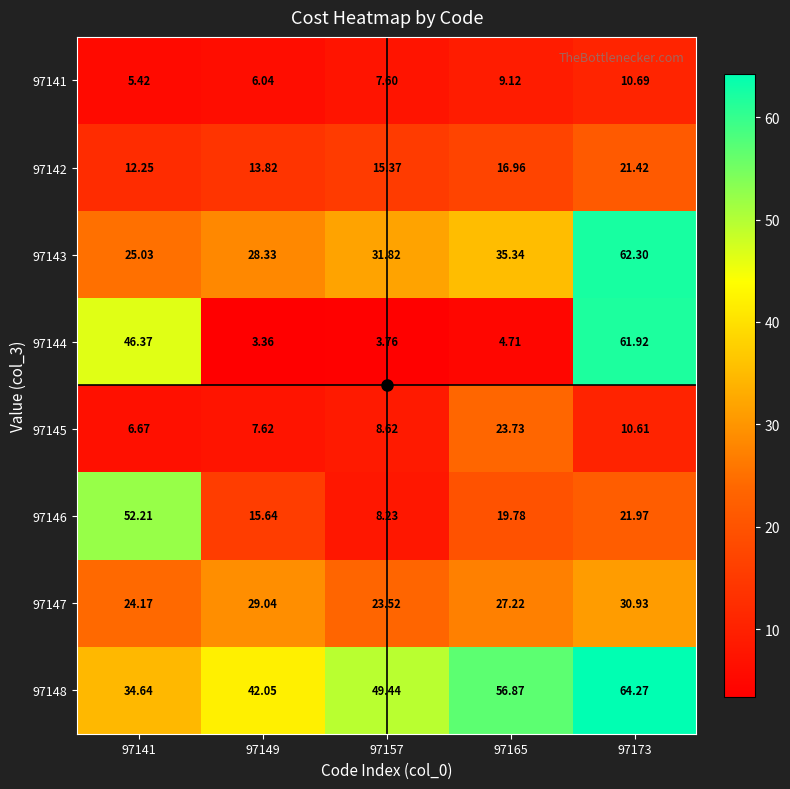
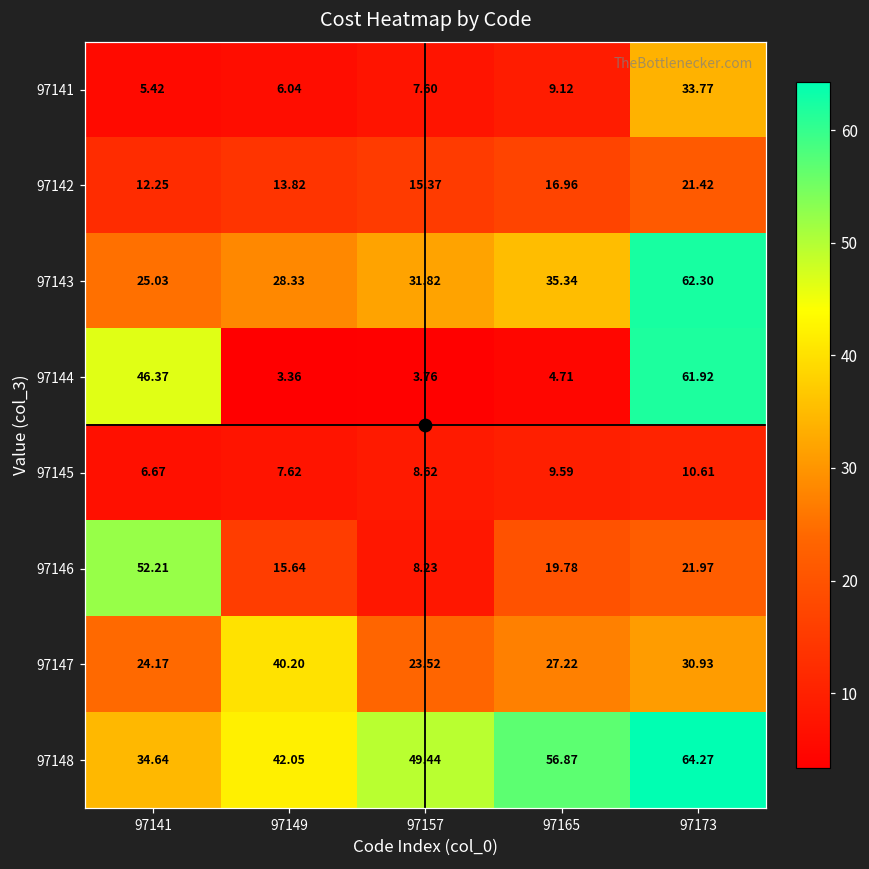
97141, 97173: 10.69 -> 33.77
97145, 97165: 23.73 -> 9.59
97147, 97149: 29.04 -> 40.20
